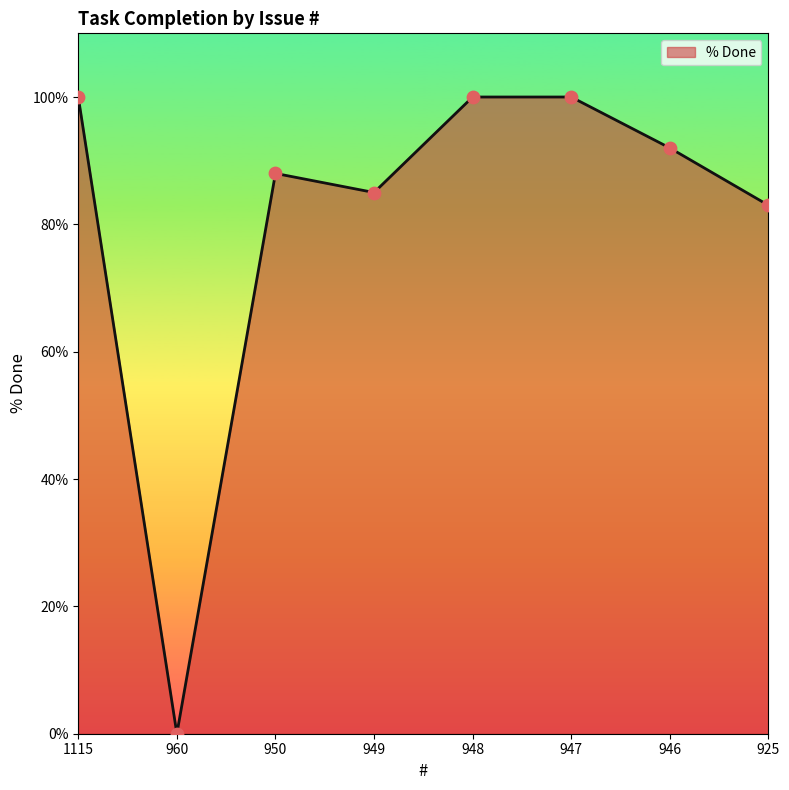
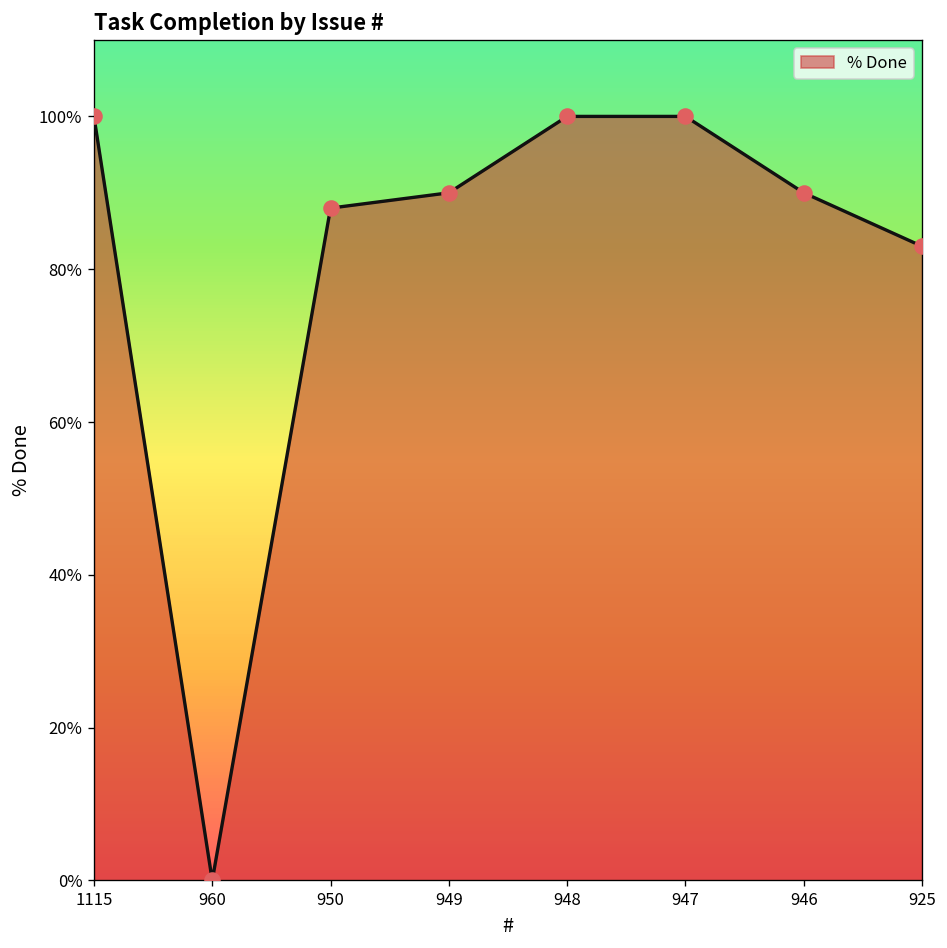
949: 85% -> 90%
946: 92% -> 90%
